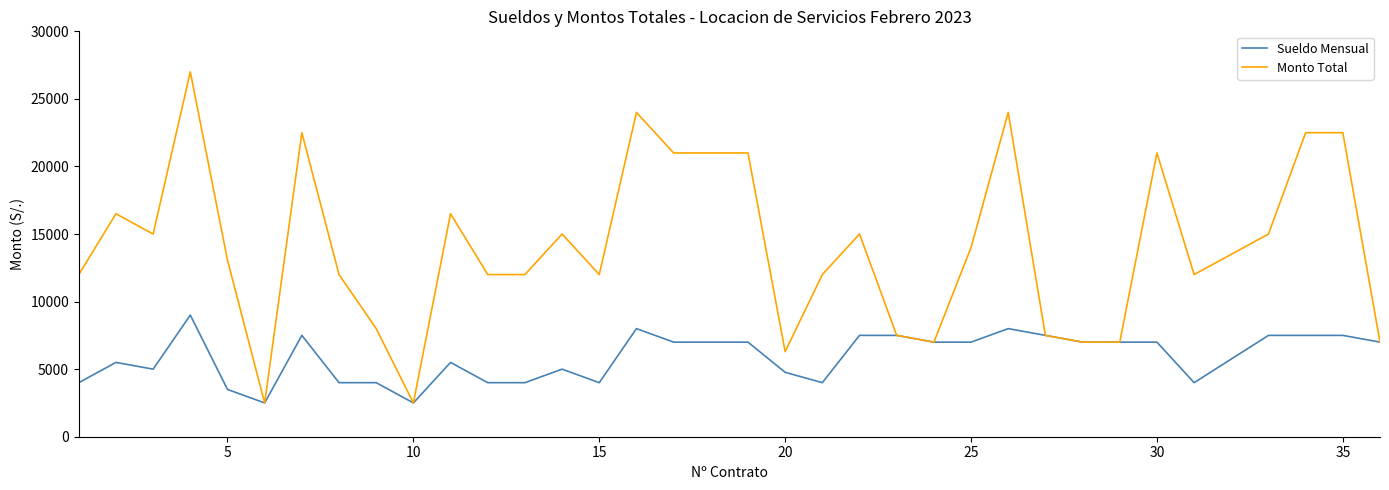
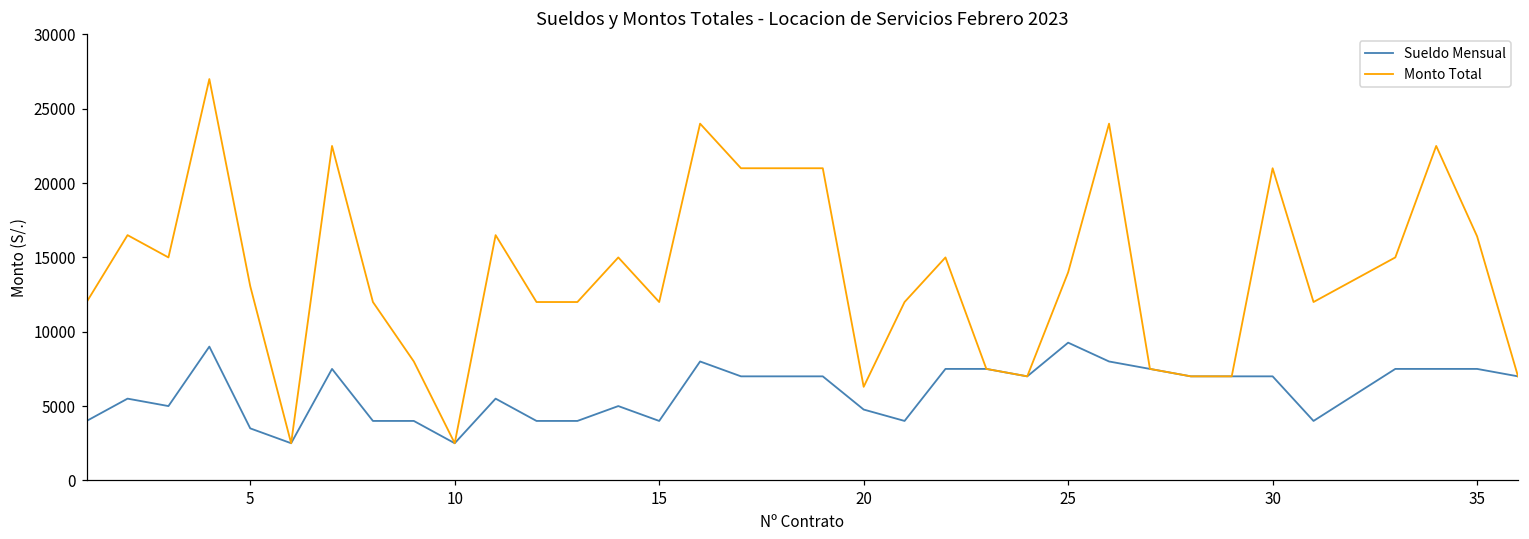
Sueldo Mensual, 25: 7000 -> 9300
Monto Total, 35: 22500 -> 16400
